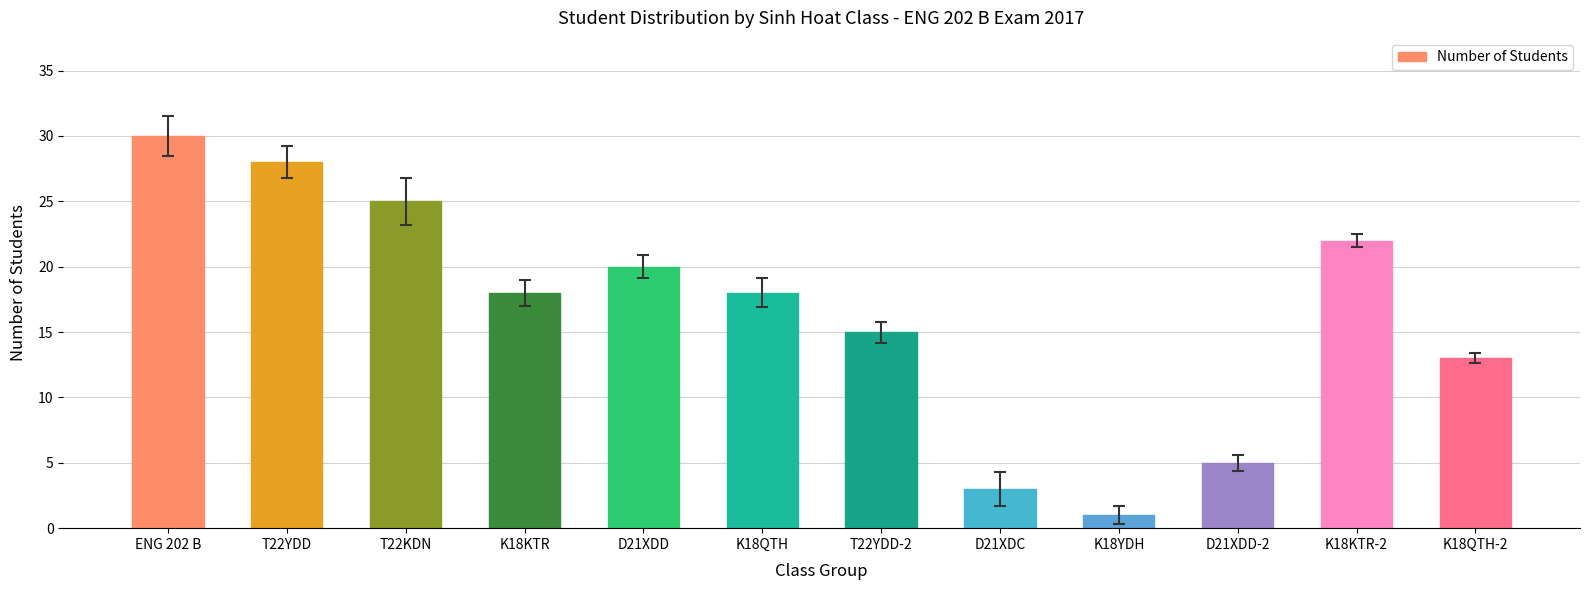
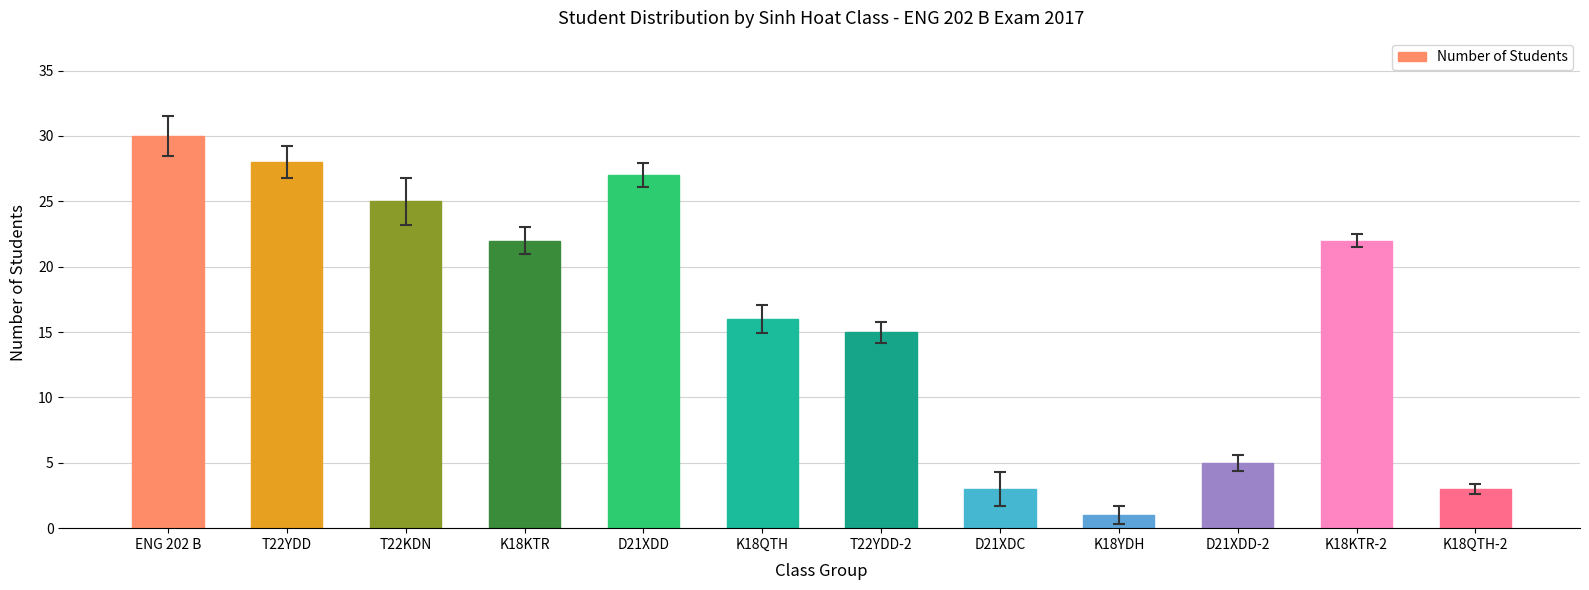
Number of Students, K18KTR: 18 -> 22
Number of Students, D21XDD: 20 -> 27
Number of Students, K18QTH: 18 -> 16
Number of Students, K18QTH-2: 13 -> 3
